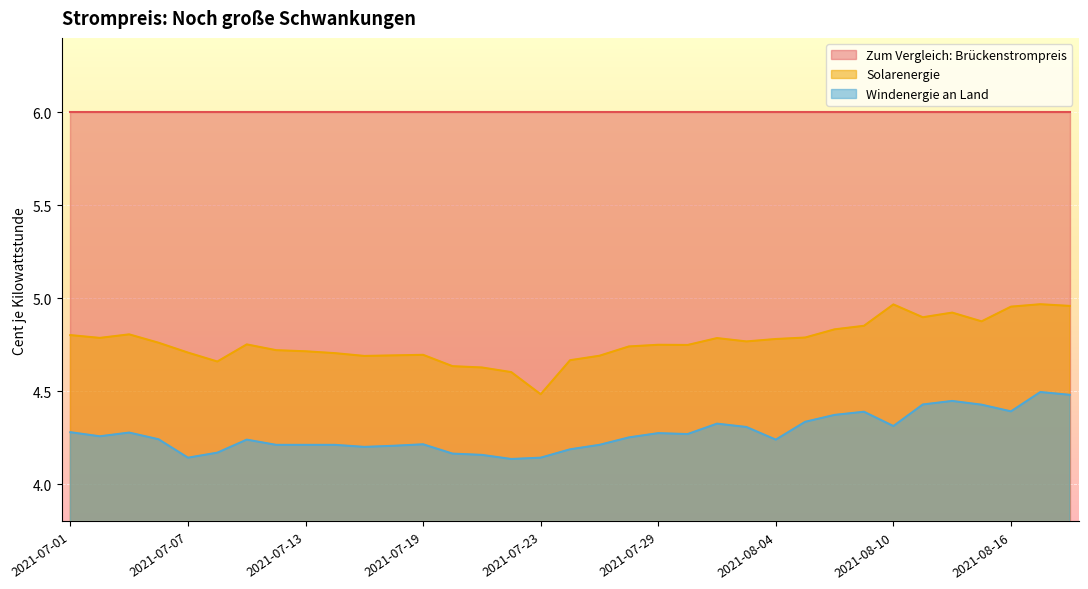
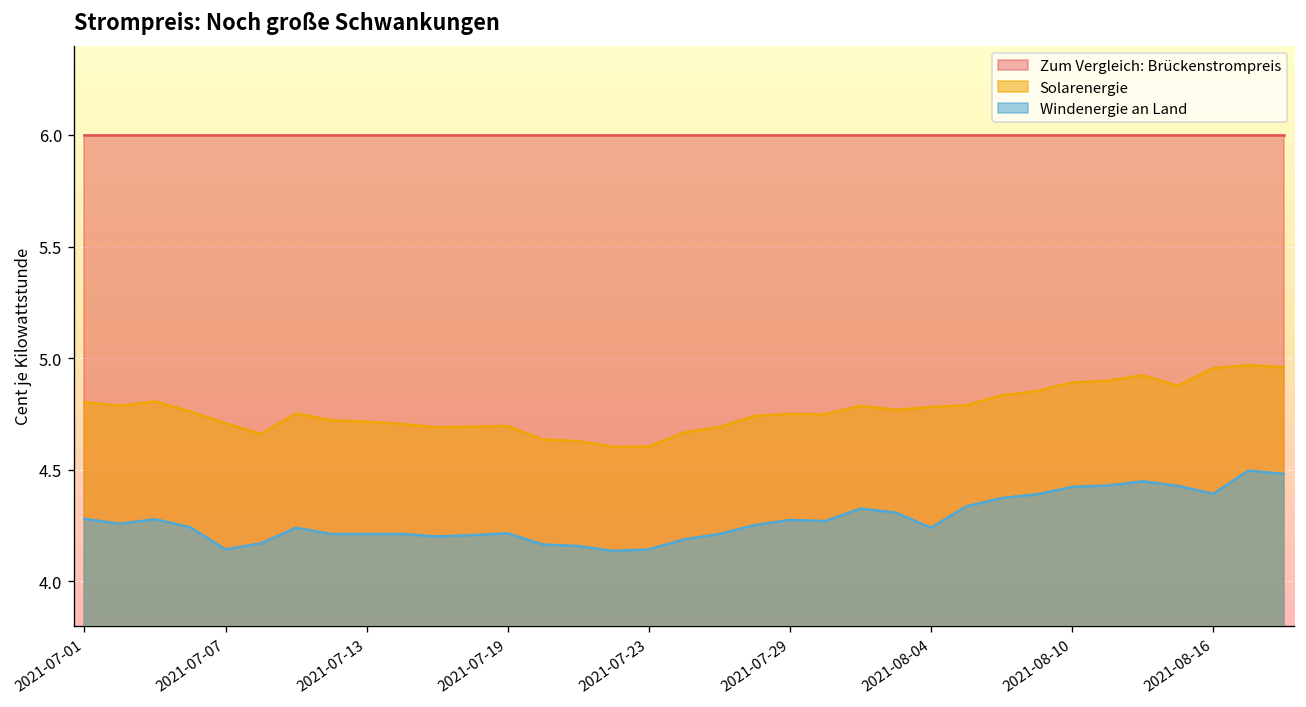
Solarenergie, 2021-07-23: 4.48 -> 4.60
Solarenergie, 2021-08-10: 4.97 -> 4.89
Windenergie an Land, 2021-08-10: 4.31 -> 4.42
